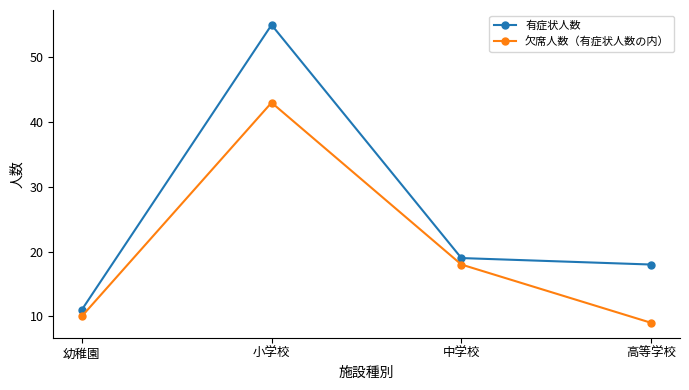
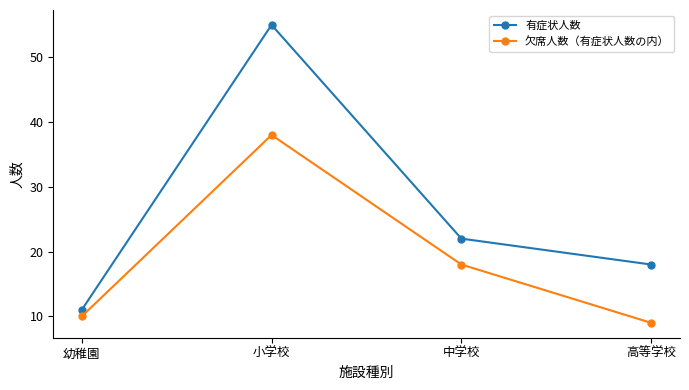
欠席人数（有症状人数の内）, 小学校: 43 -> 38
有症状人数, 中学校: 19 -> 22
